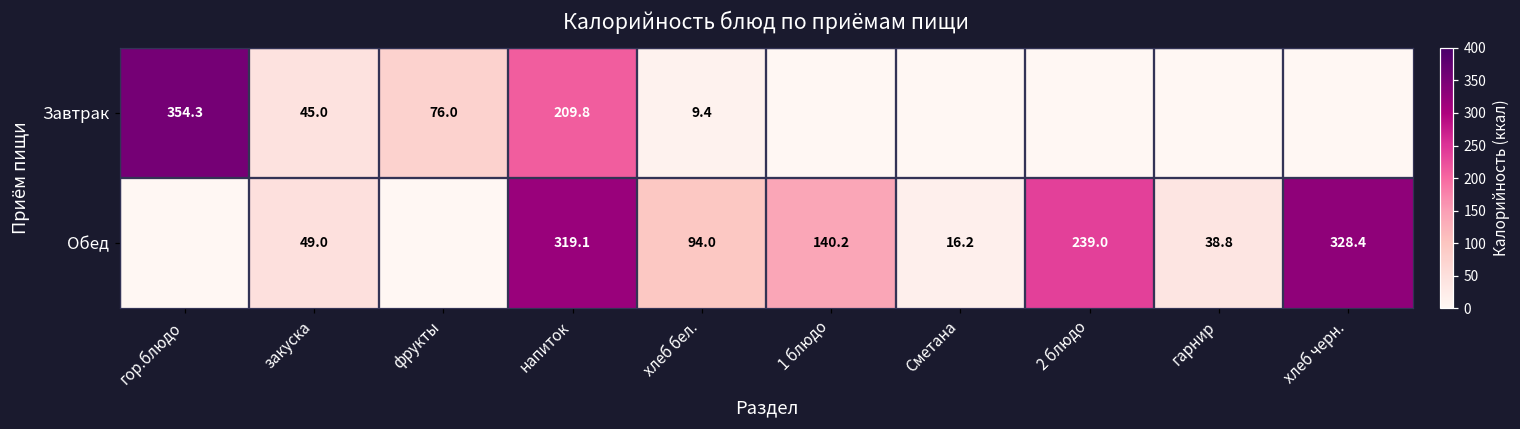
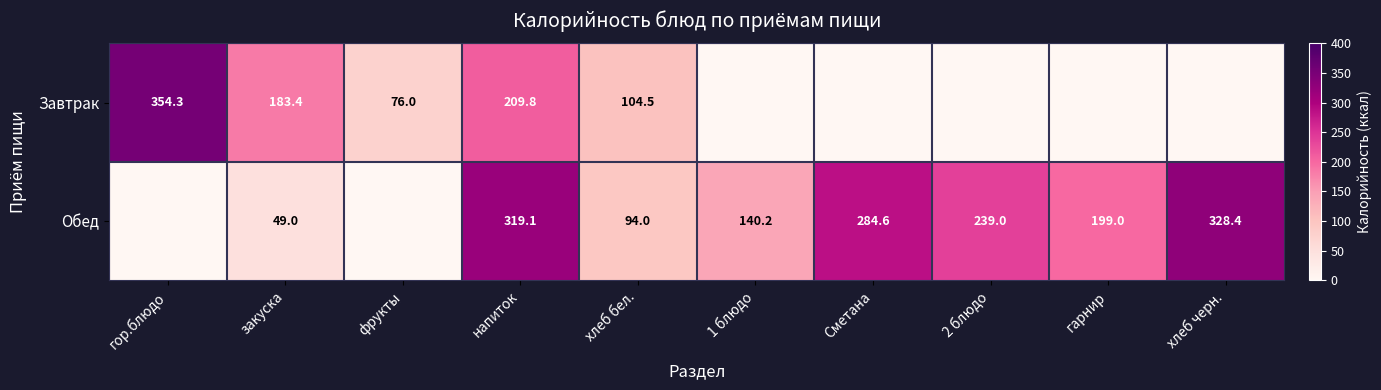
Завтрак, закуска: 45.0 -> 183.4
Завтрак, хлеб бел.: 9.4 -> 104.5
Обед, Сметана: 16.2 -> 284.6
Обед, гарнир: 38.8 -> 199.0
